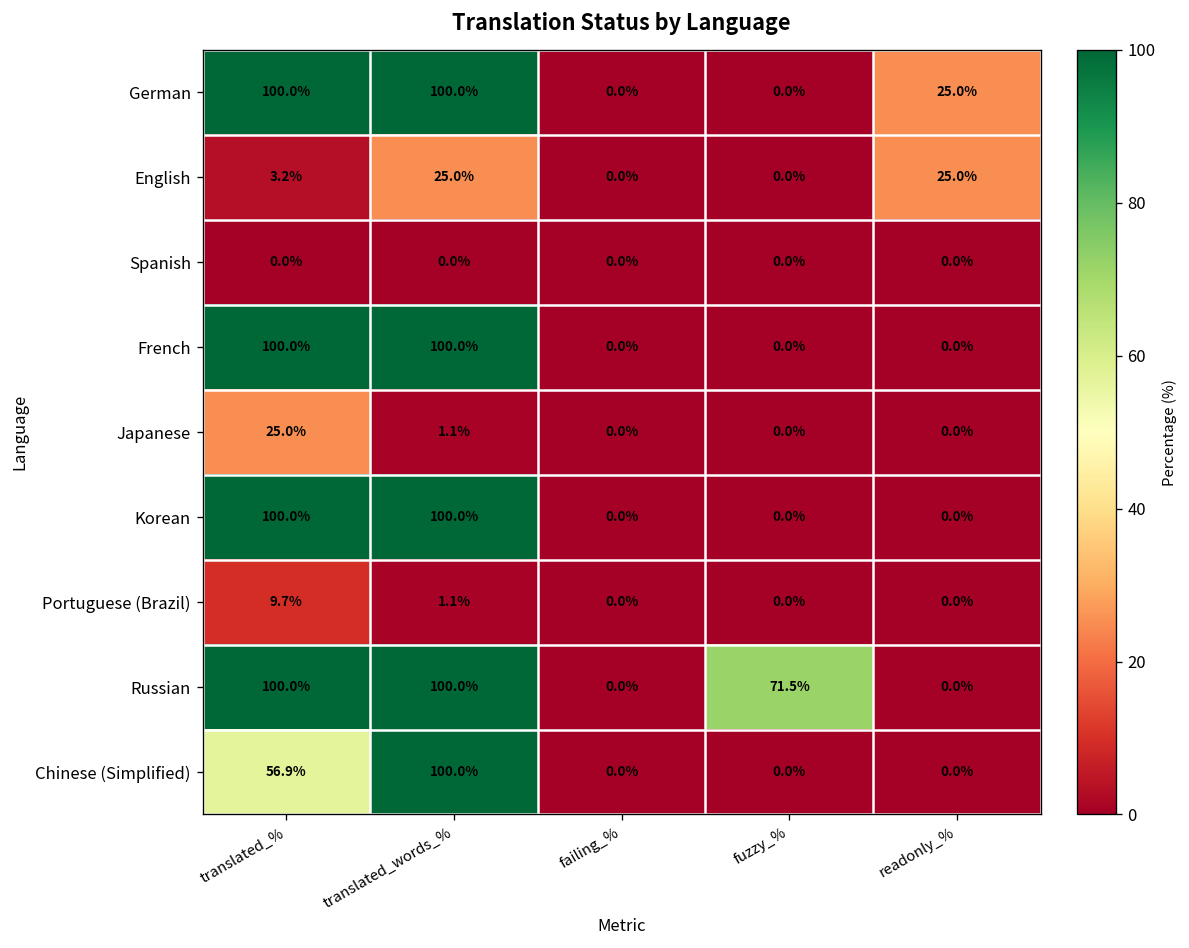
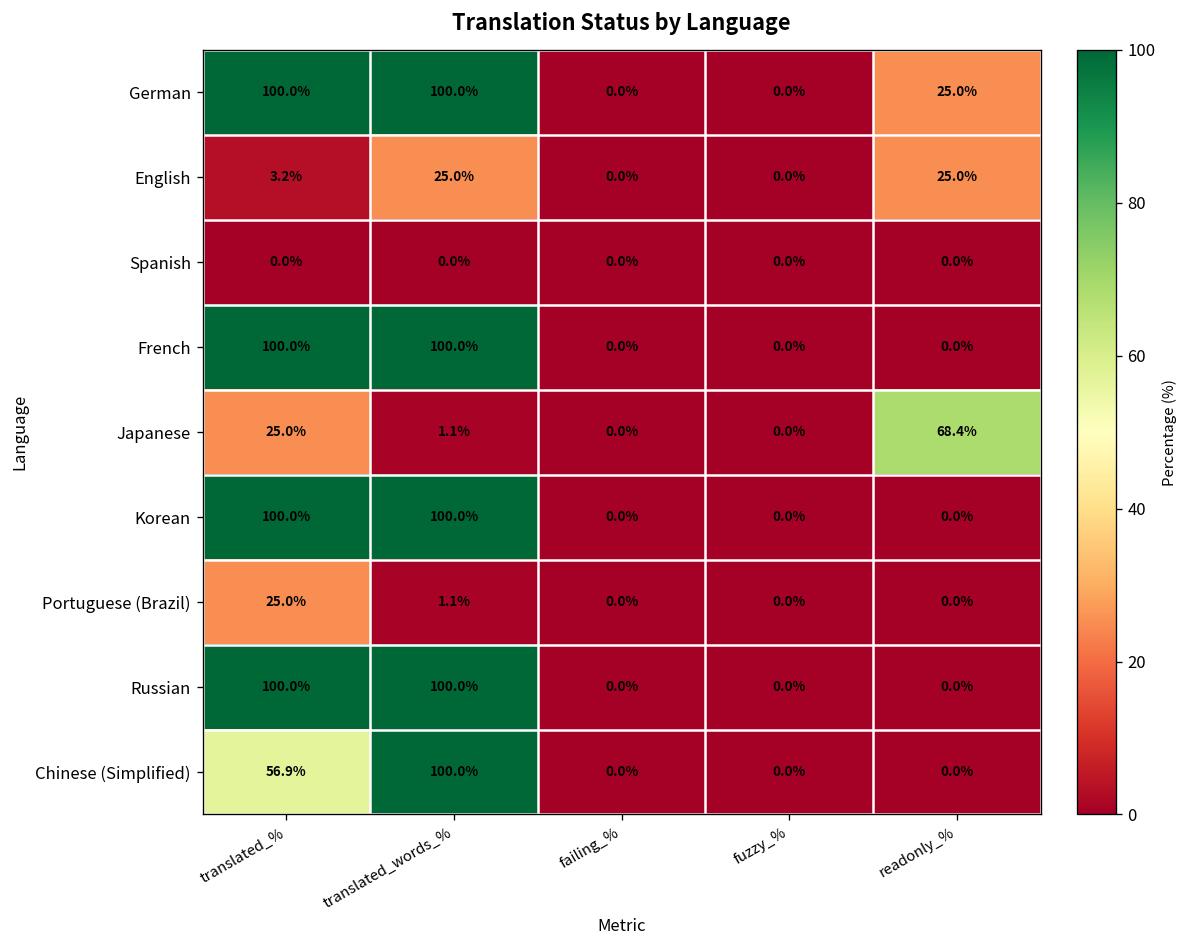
Japanese, readonly_%: 0.0% -> 68.4%
Portuguese (Brazil), translated_%: 9.7% -> 25.0%
Russian, fuzzy_%: 71.5% -> 0.0%
